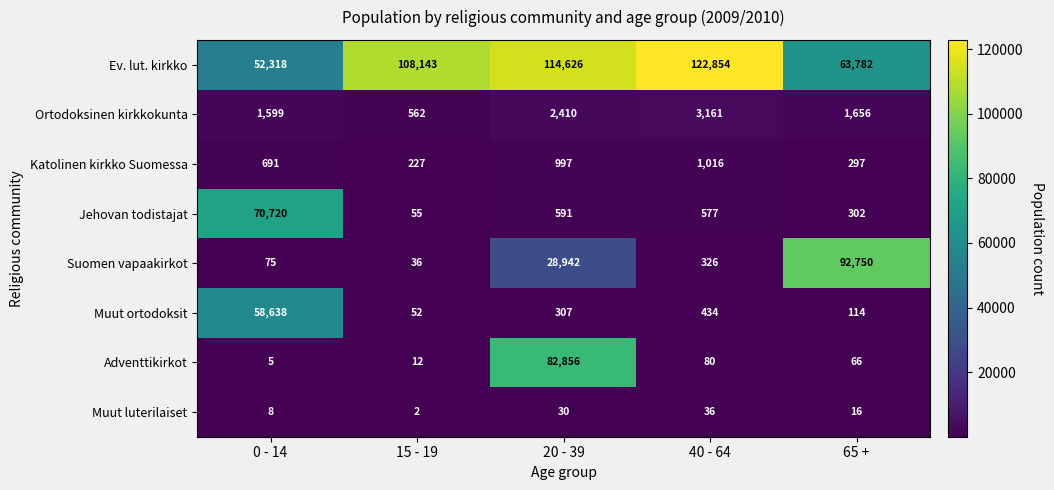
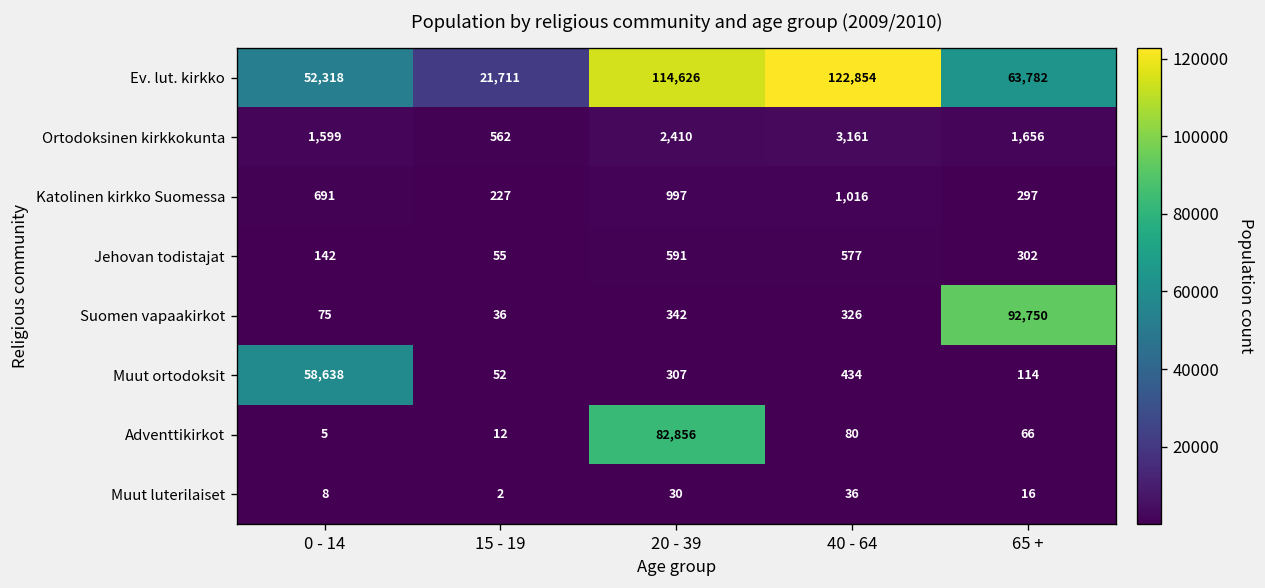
Ev. lut. kirkko, 15 - 19: 108,143 -> 21,711
Jehovan todistajat, 0 - 14: 70,720 -> 142
Suomen vapaakirkot, 20 - 39: 28,942 -> 342
